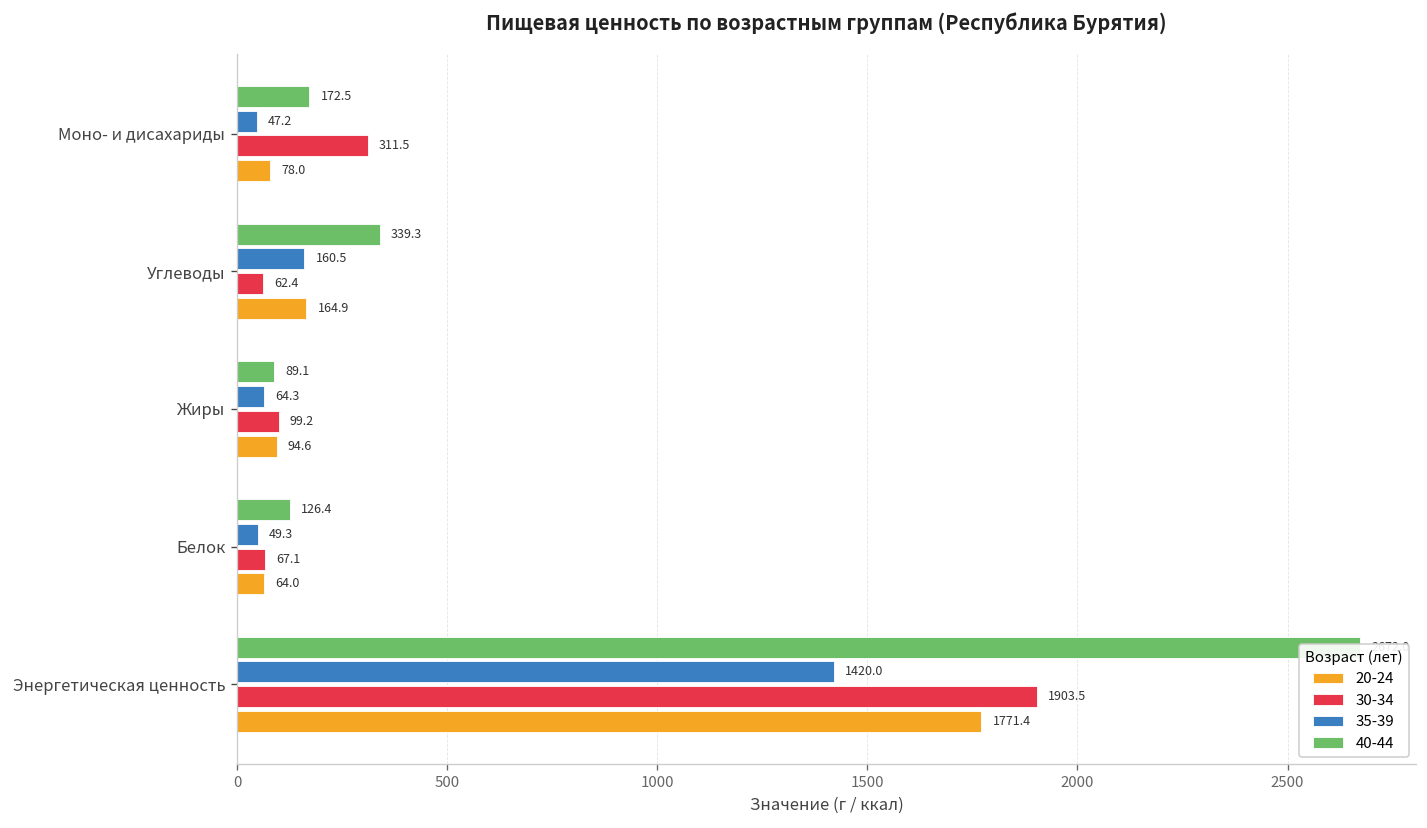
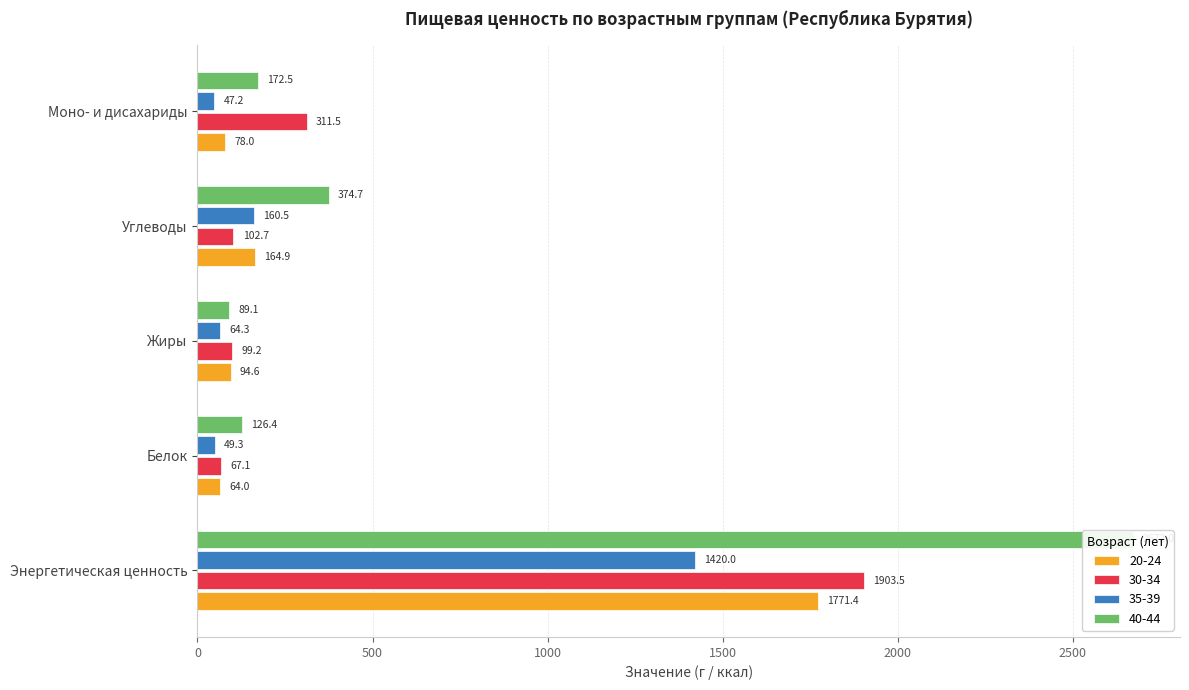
40-44, Углеводы: 339.3 -> 374.7
30-34, Углеводы: 62.4 -> 102.7
